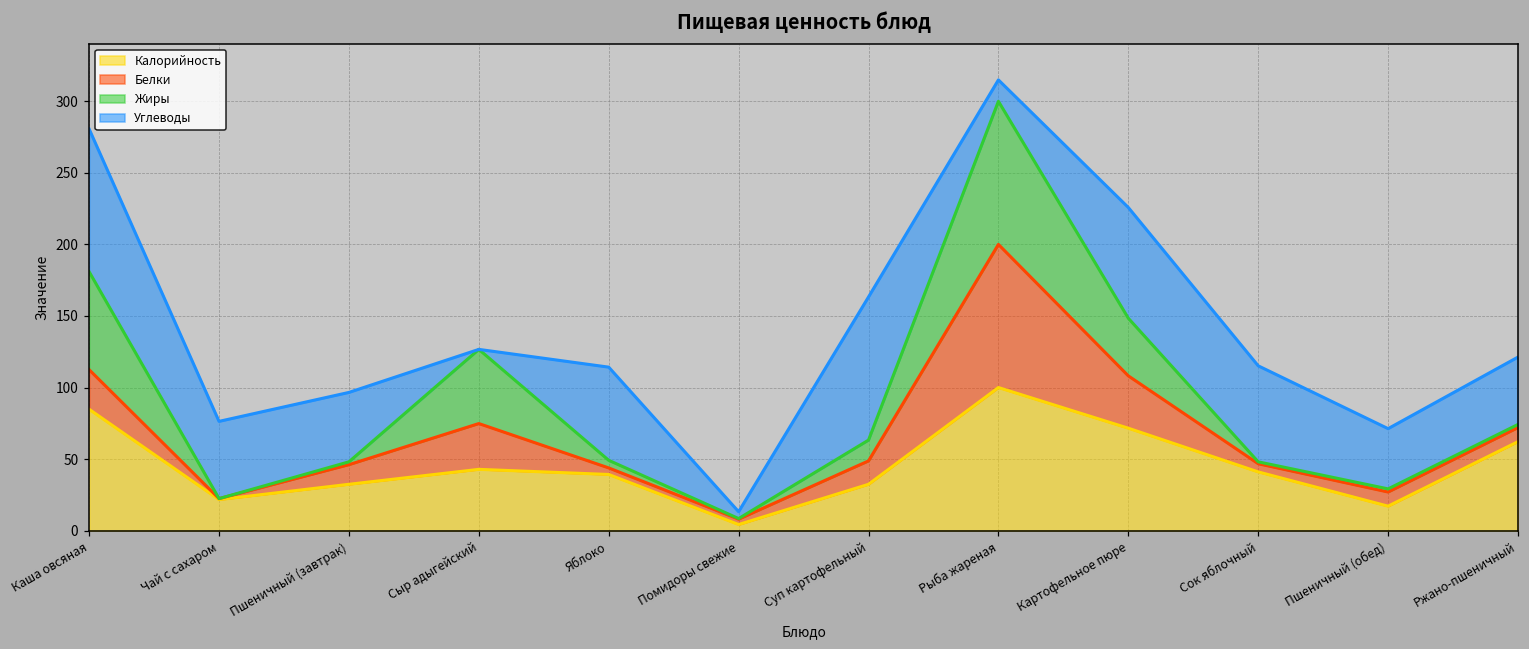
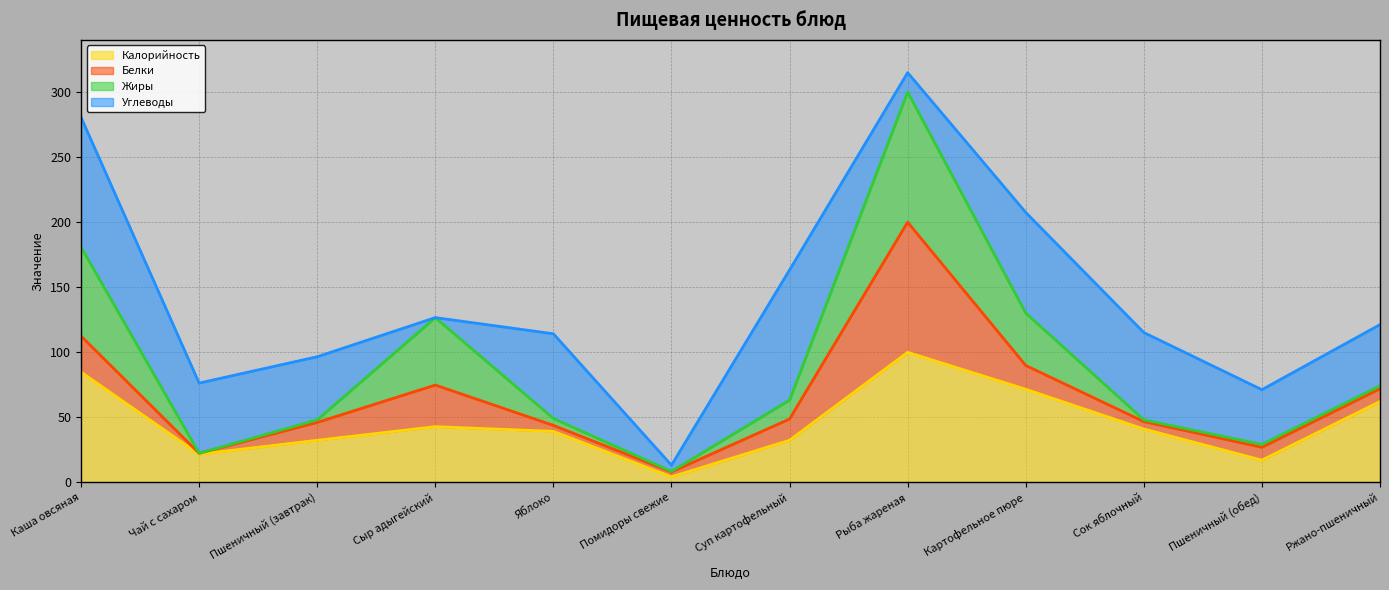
Белки, Картофельное пюре: 37 -> 18
